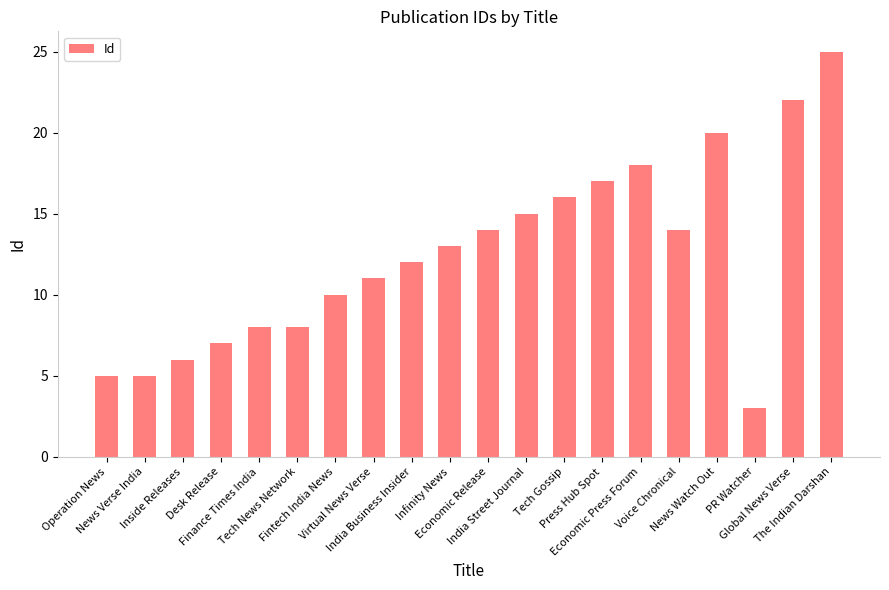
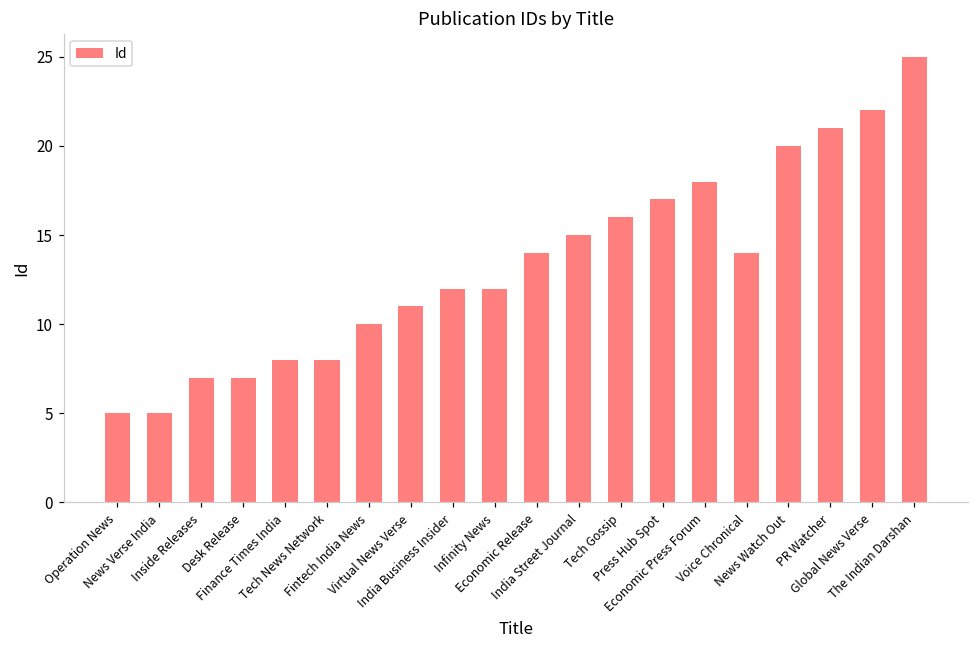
Inside Releases: 6 -> 7
Infinity News: 13 -> 12
PR Watcher: 3 -> 21
